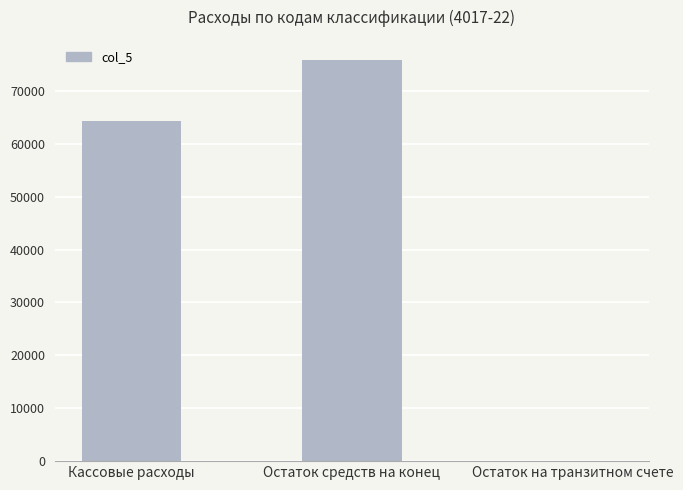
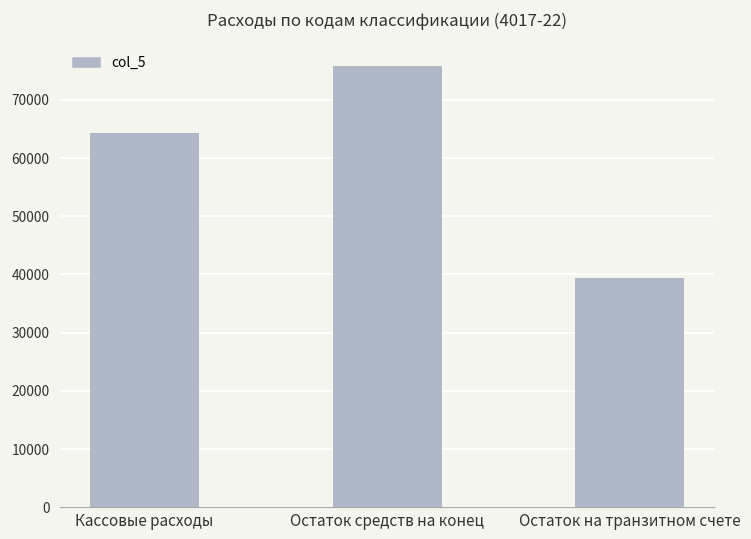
Остаток на транзитном счете: 0 -> 39000
